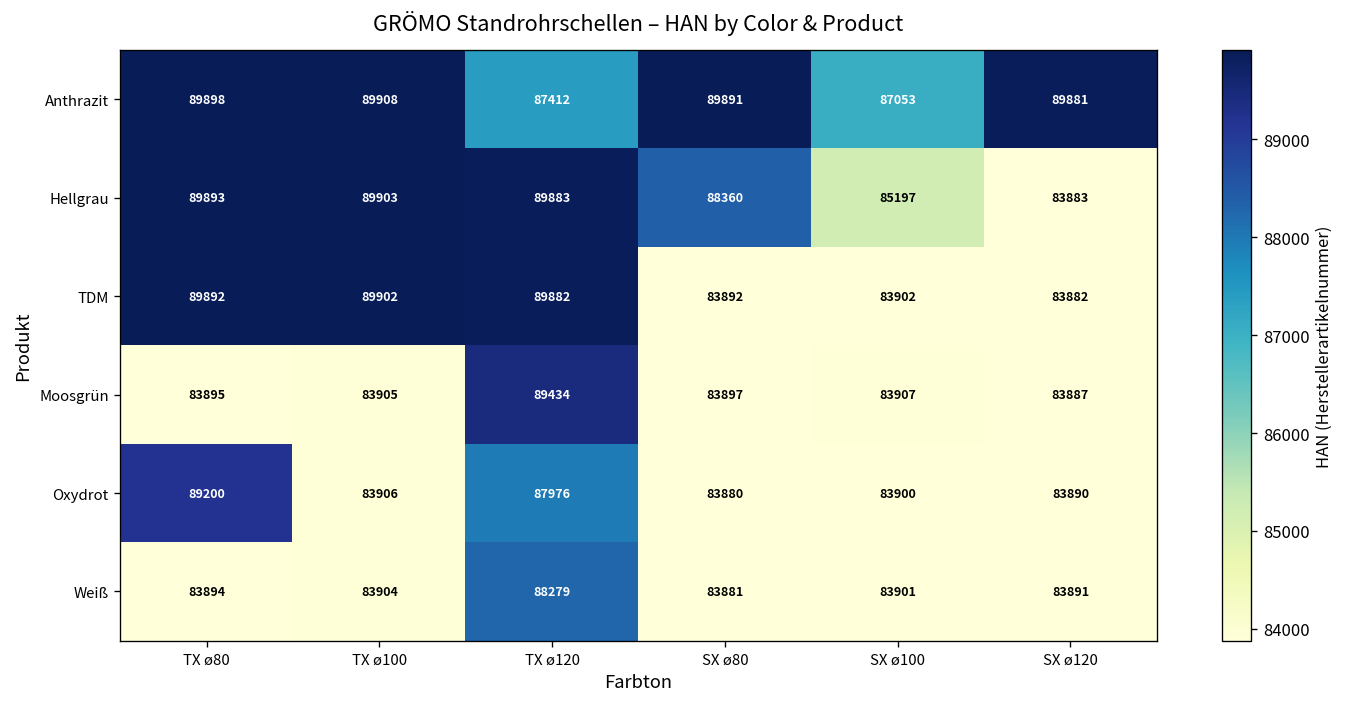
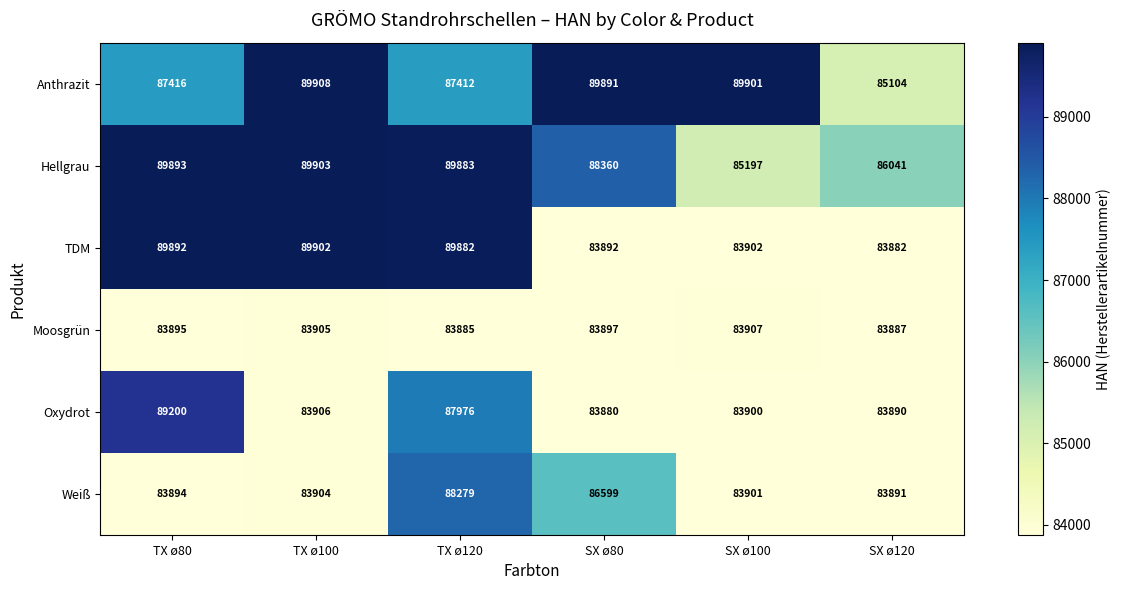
Anthrazit, TX ø80: 89898 -> 87416
Anthrazit, SX ø100: 87053 -> 89901
Anthrazit, SX ø120: 89881 -> 85104
Hellgrau, SX ø120: 83883 -> 86041
Moosgrün, TX ø120: 89434 -> 83885
Weiß, SX ø80: 83881 -> 86599
